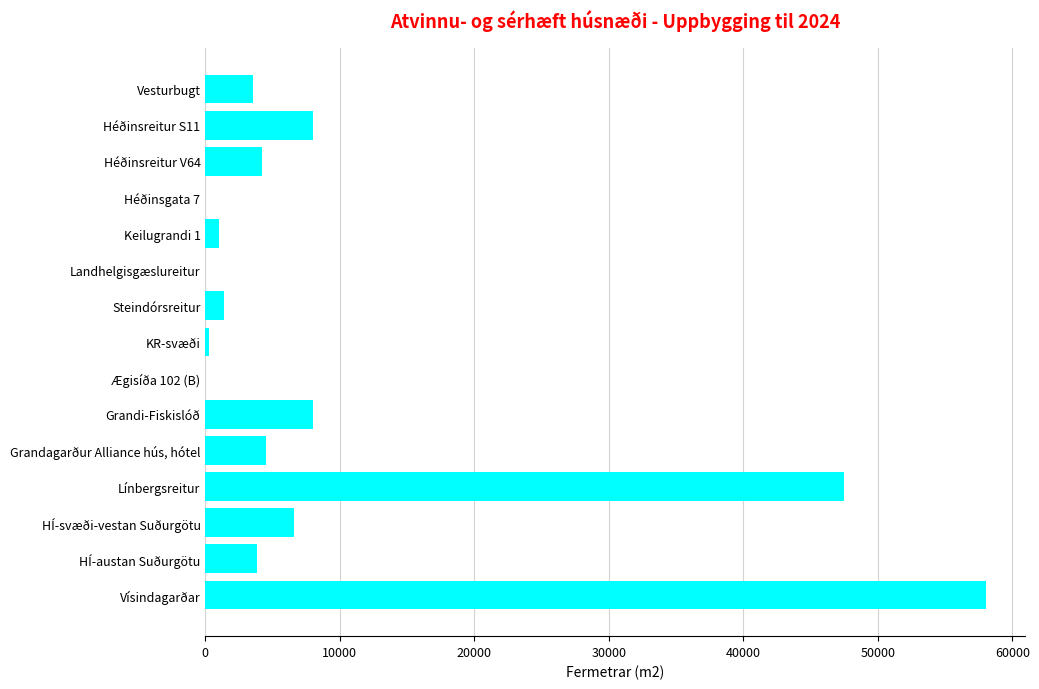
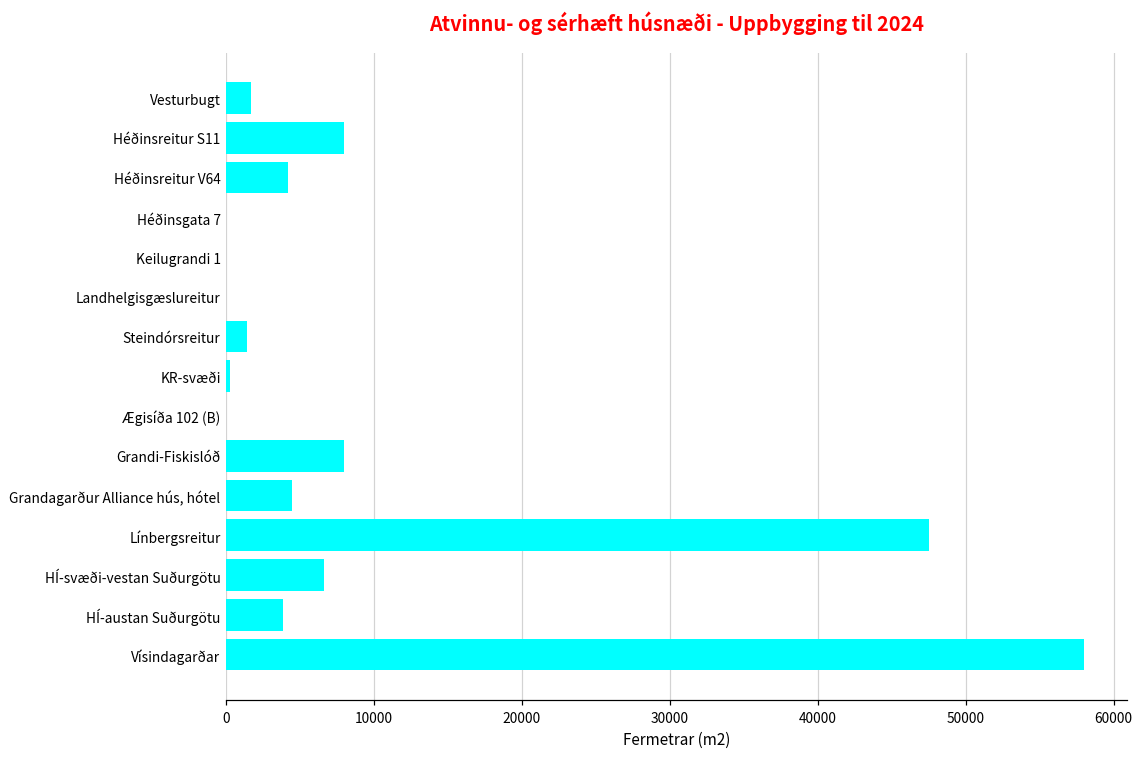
Vesturbugt: 3600 -> 1700
Keilugrandi 1: 1000 -> 0
